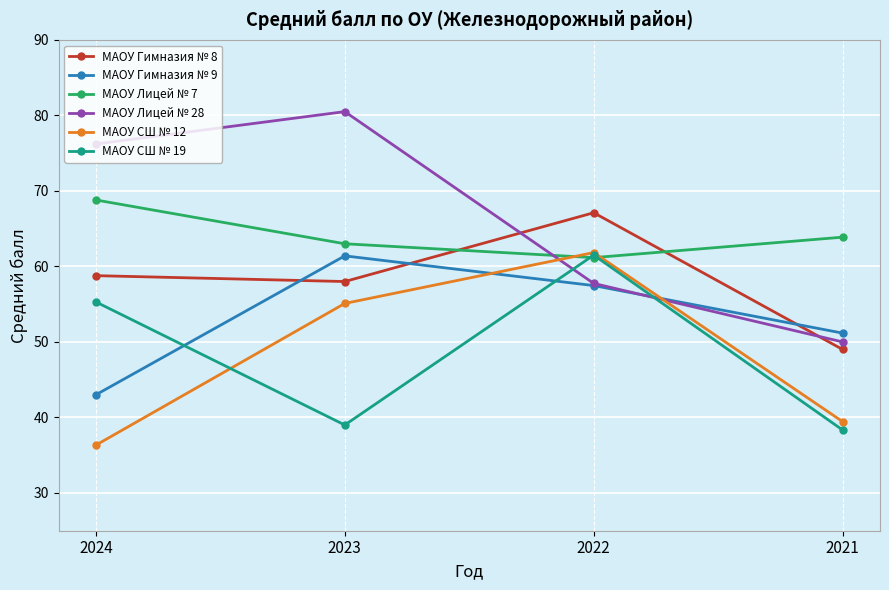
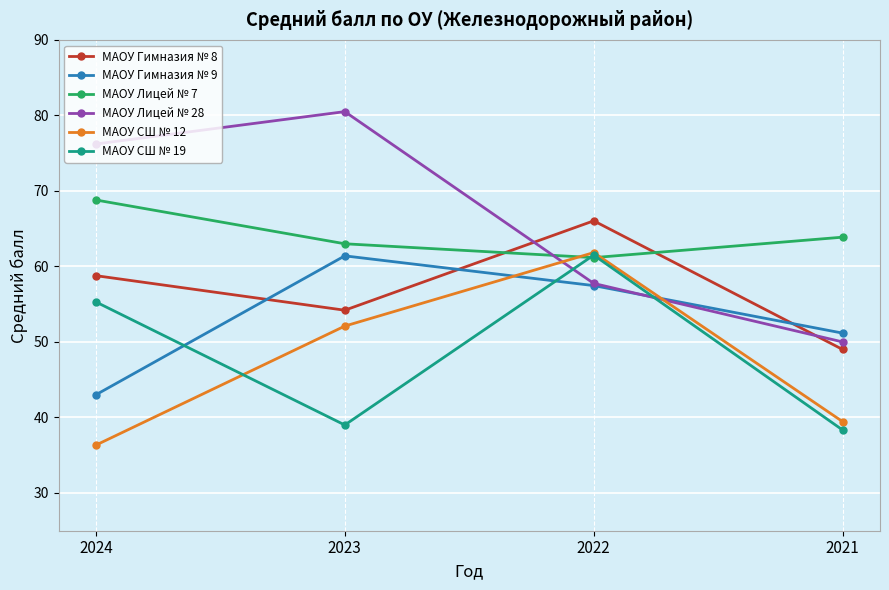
МАОУ Гимназия № 8, 2023: 58 -> 54
МАОУ СШ № 12, 2023: 55 -> 52
МАОУ Гимназия № 8, 2022: 67 -> 66
